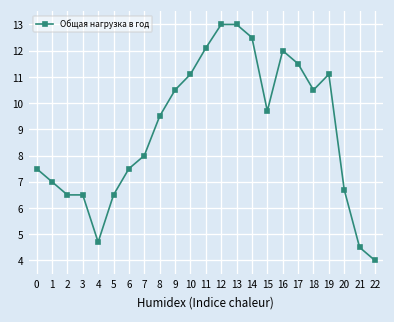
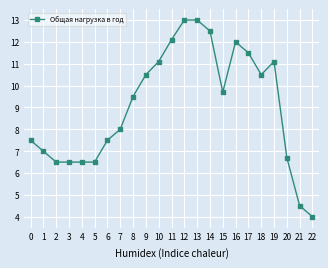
4: 4.7 -> 6.5
